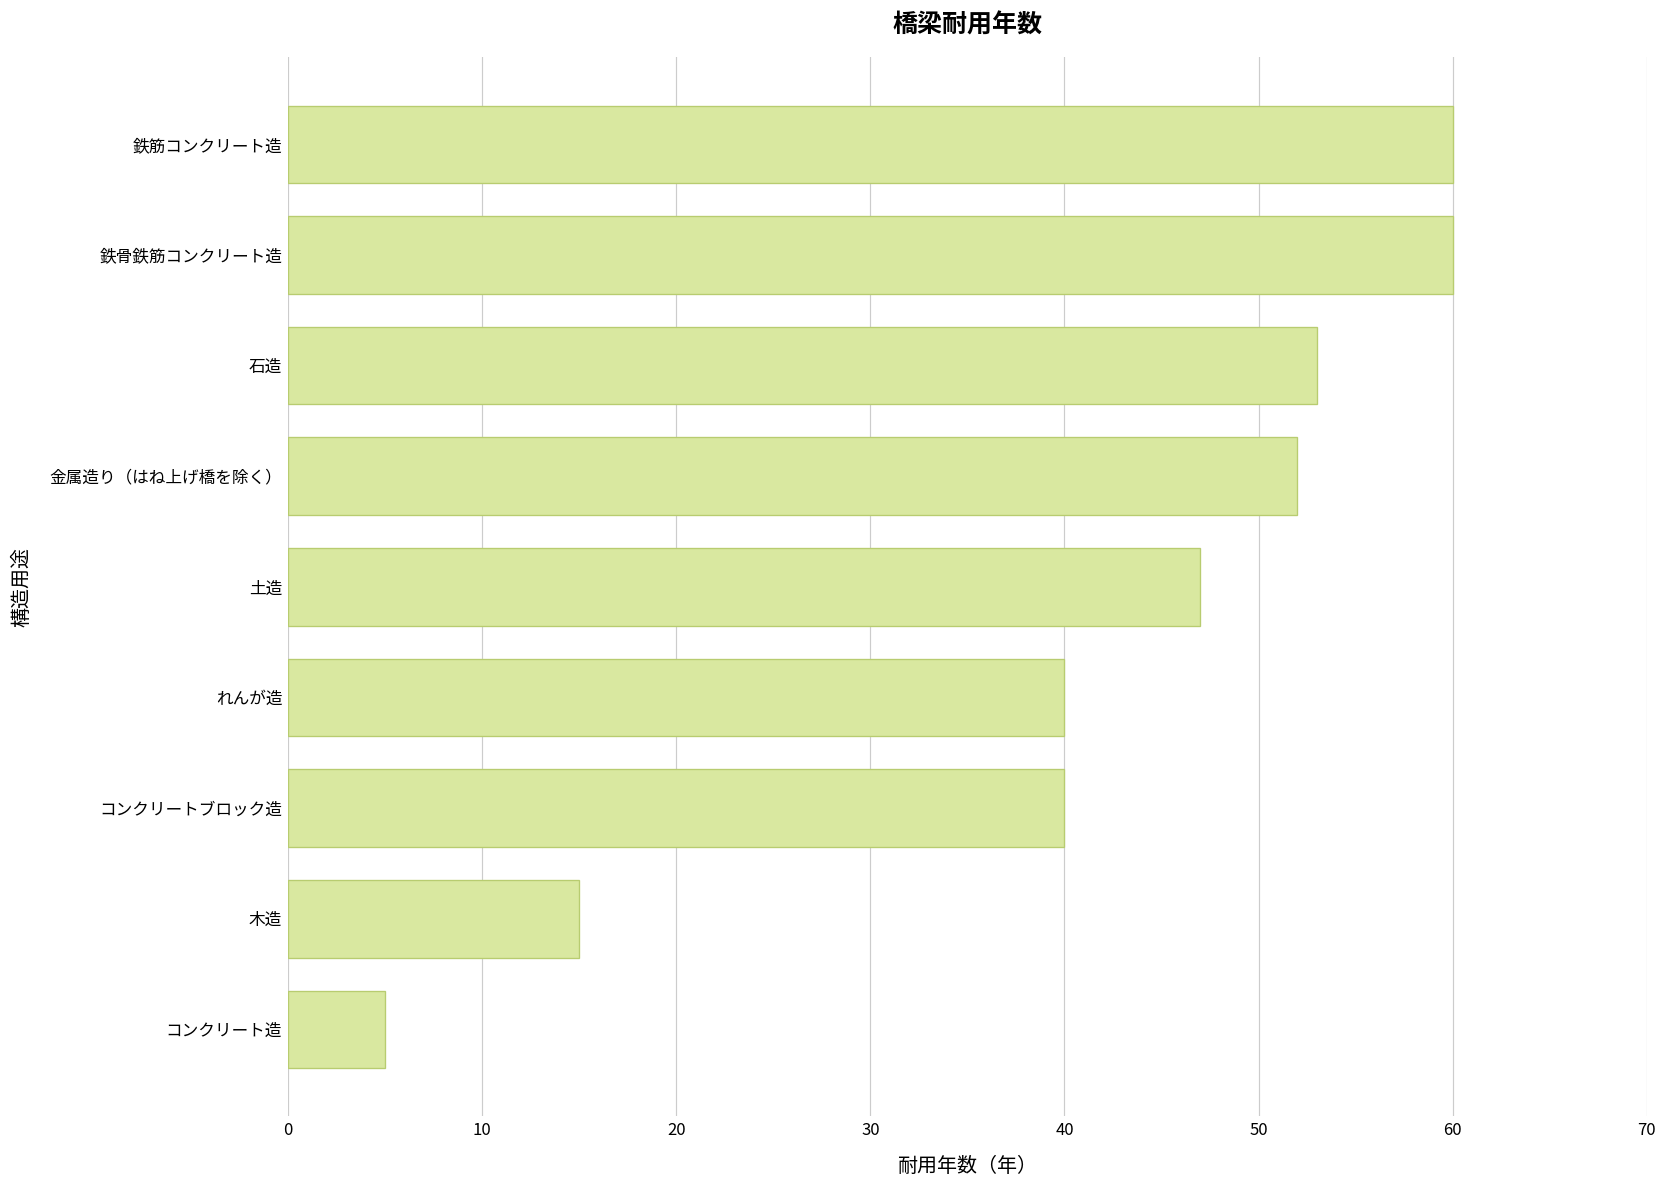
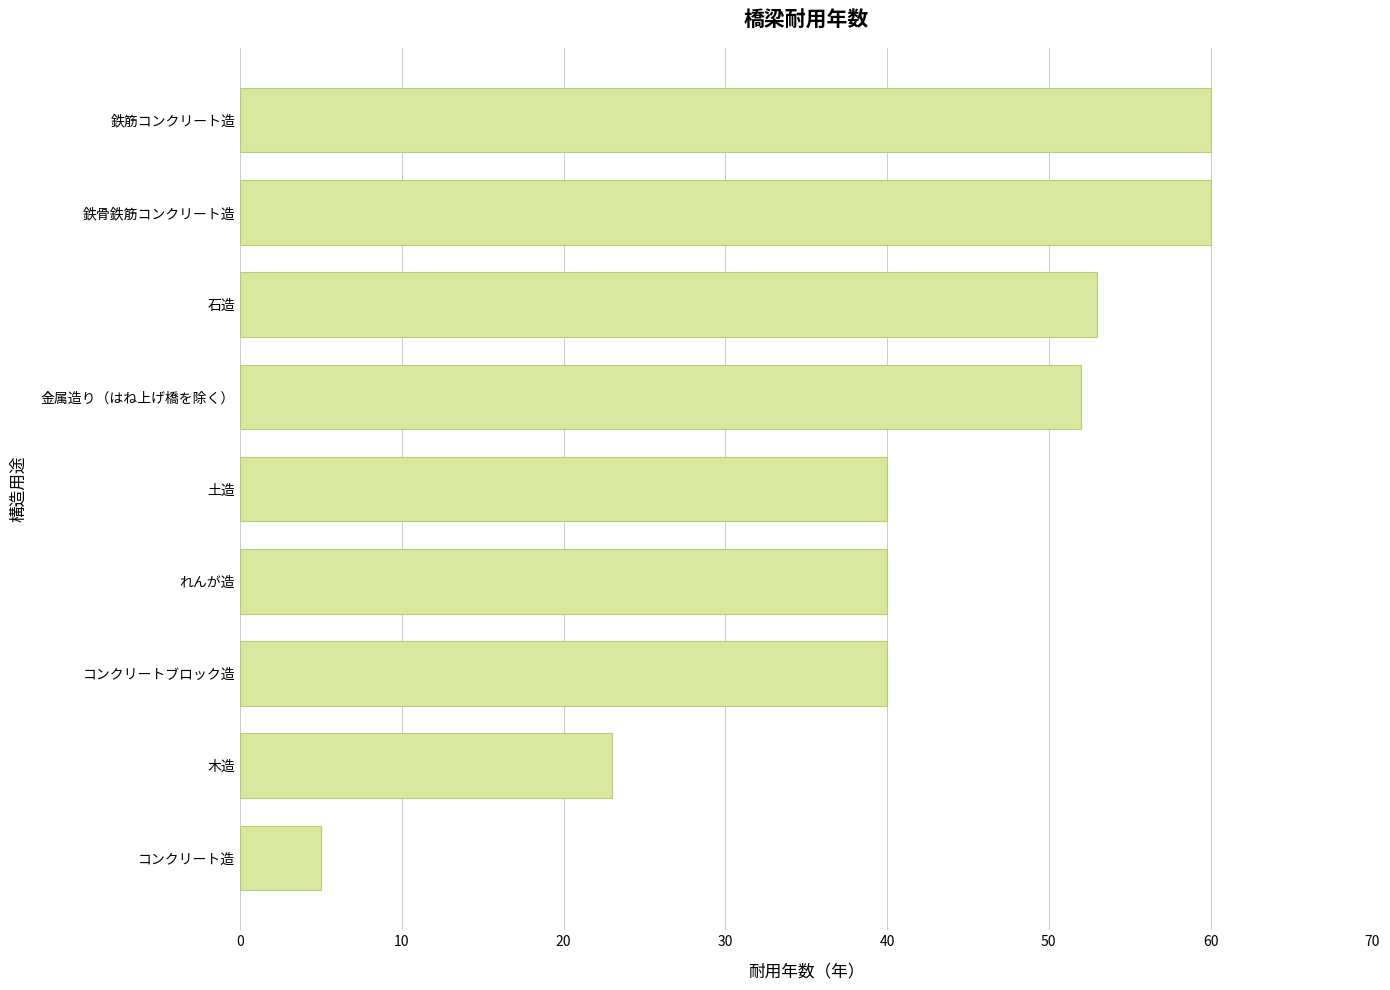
土造: 47 -> 40
木造: 15 -> 23
